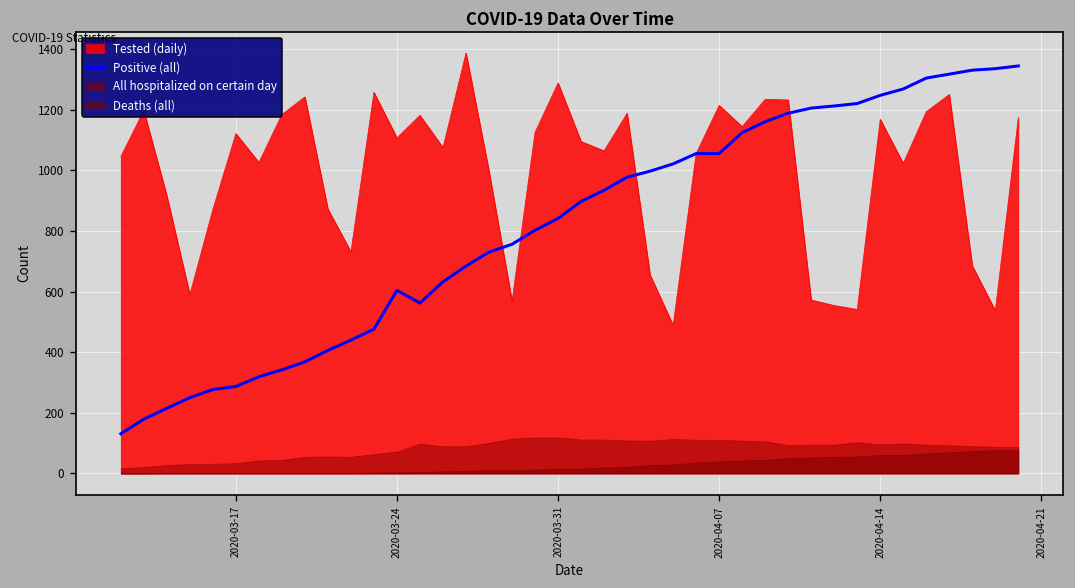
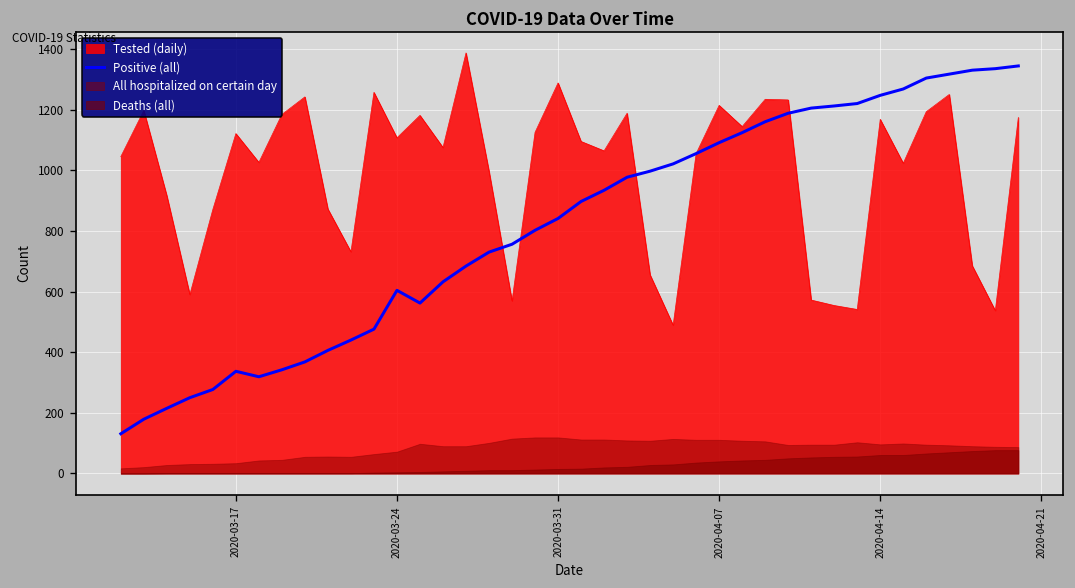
Positive (all), 2020-03-17: 290 -> 340
Positive (all), 2020-04-07: 1060 -> 1090
